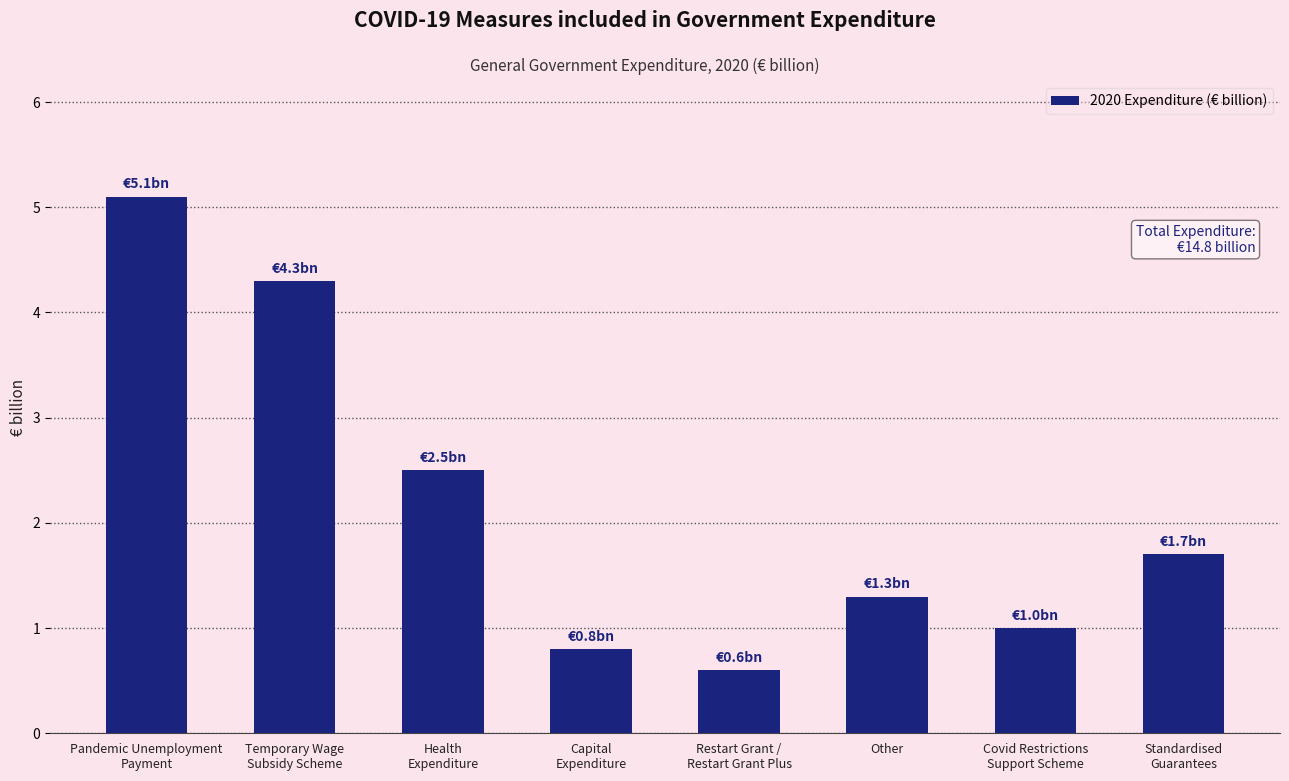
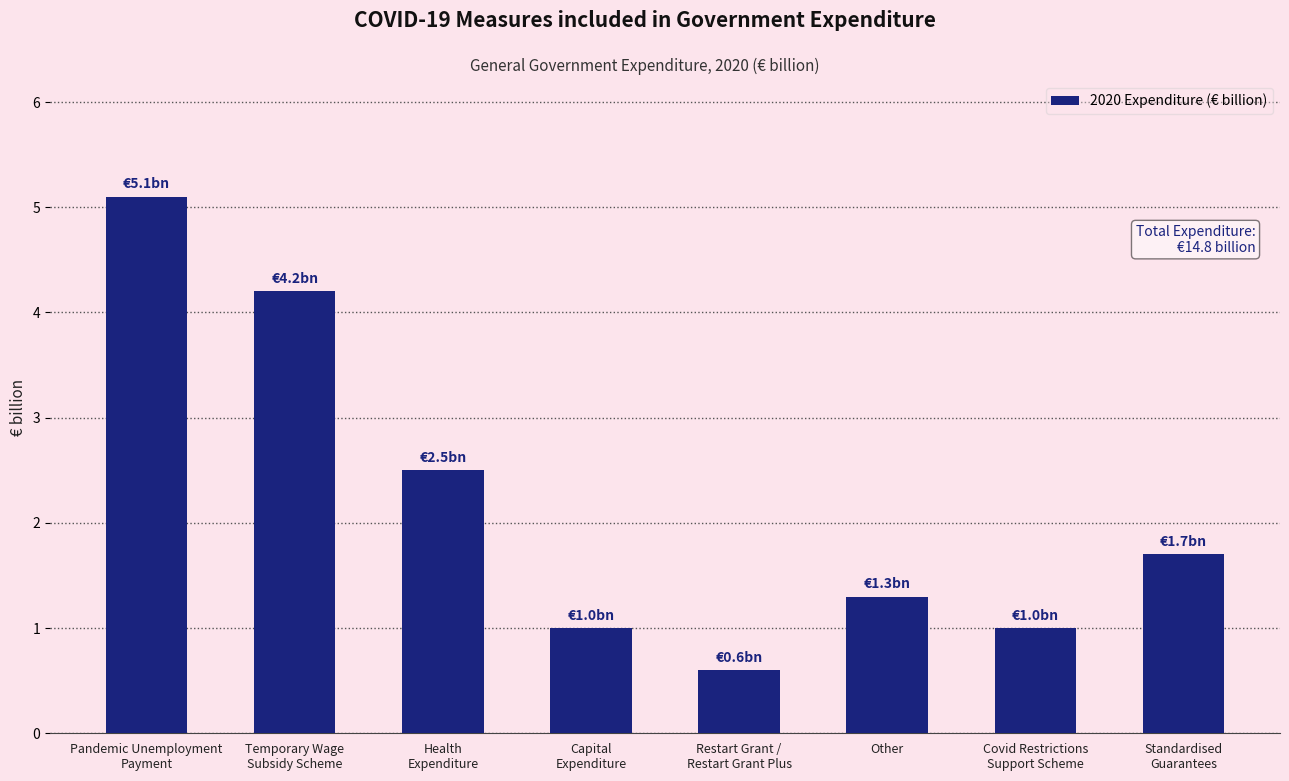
Temporary Wage Subsidy Scheme: €4.3 -> €4.2
Capital Expenditure: €0.8 -> €1.0
